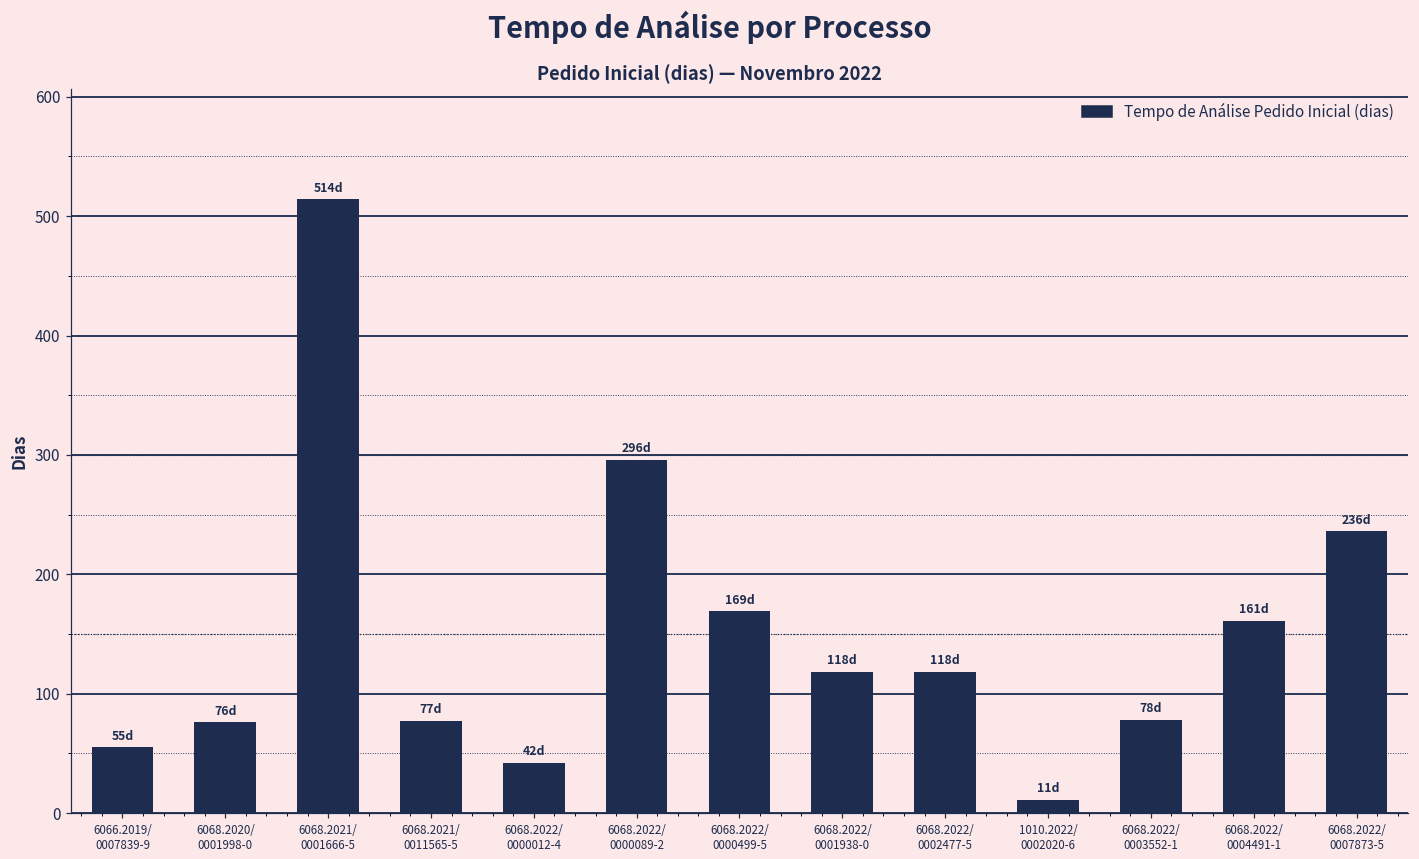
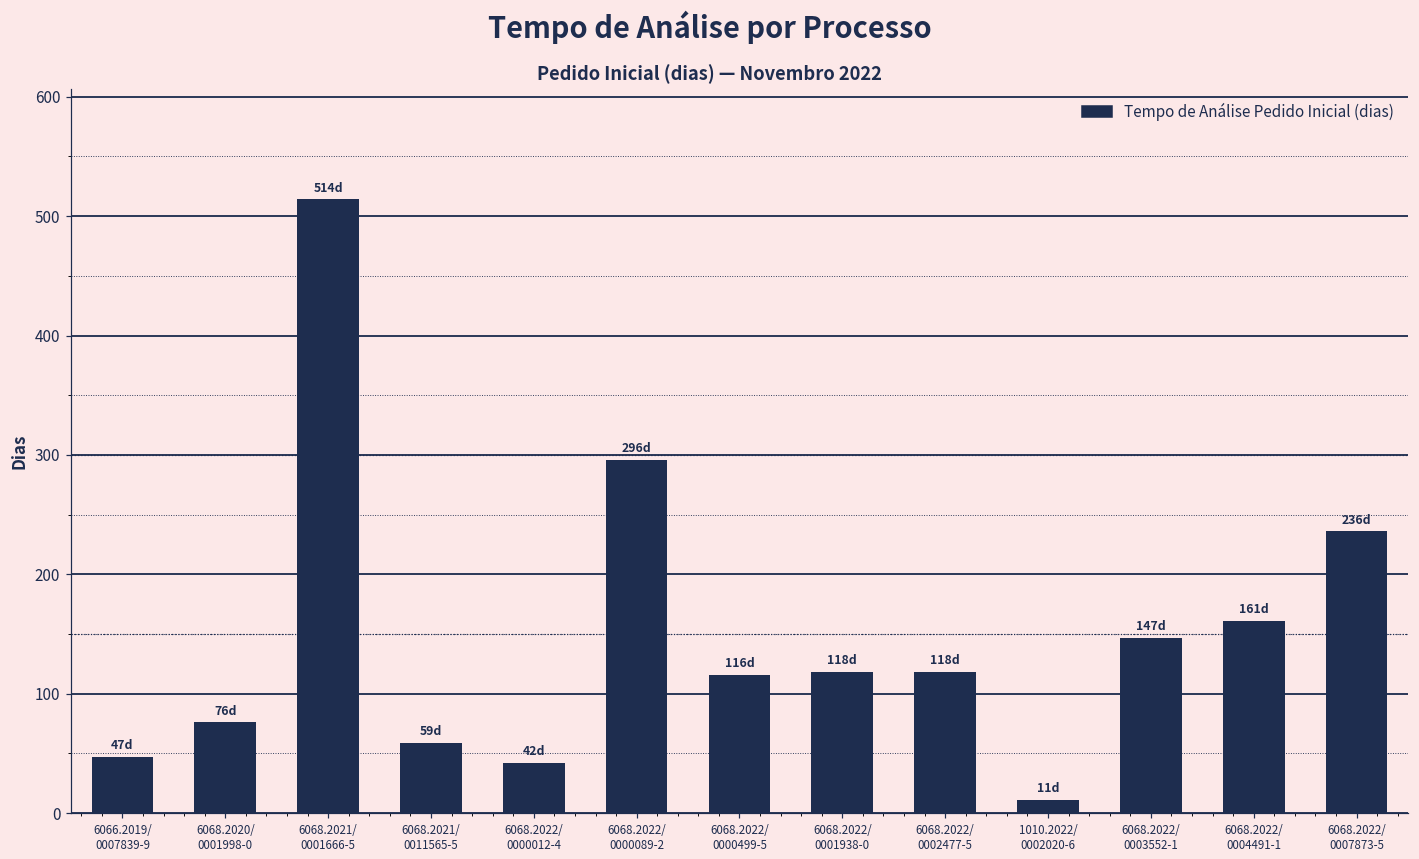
6066.2019/ 0007839-9: 55d -> 47d
6068.2021/ 0011565-5: 77d -> 59d
6068.2022/ 0000499-5: 169d -> 116d
6068.2022/ 0003552-1: 78d -> 147d
